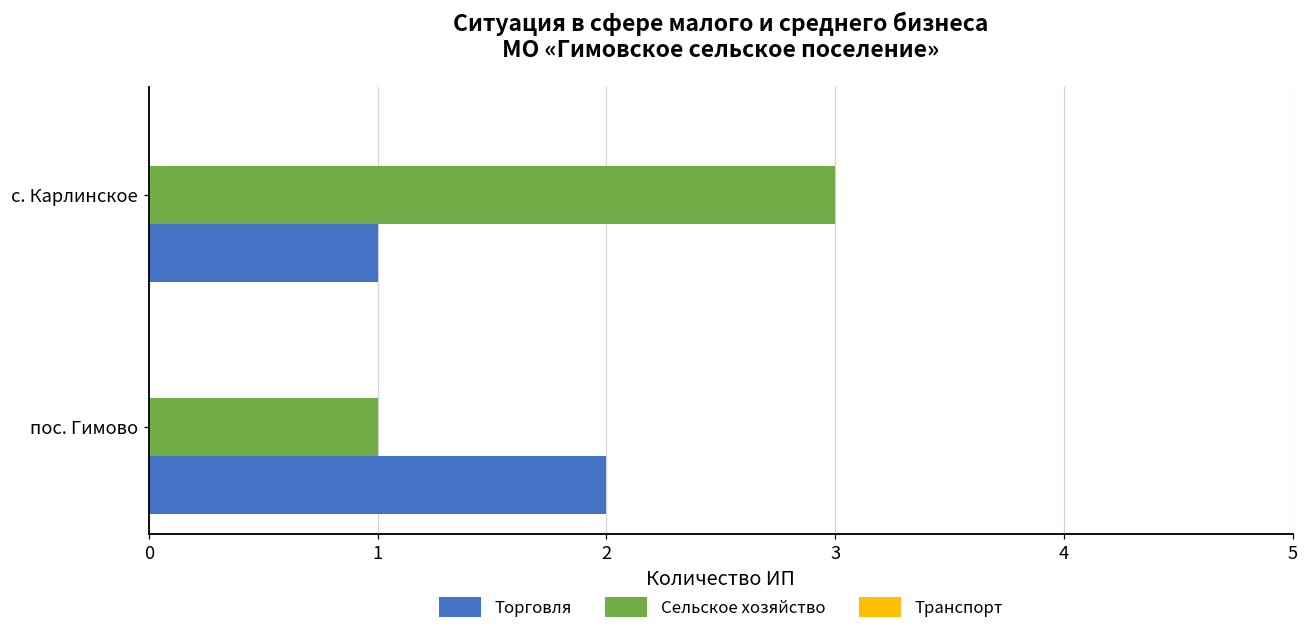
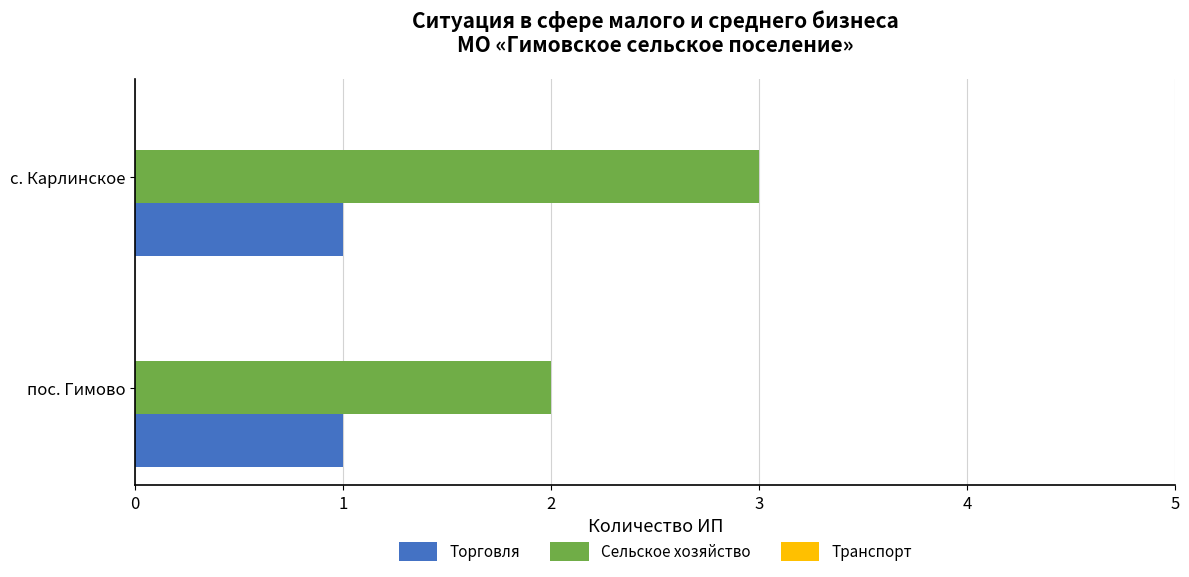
Сельское хозяйство, пос. Гимово: 1 -> 2
Торговля, пос. Гимово: 2 -> 1
